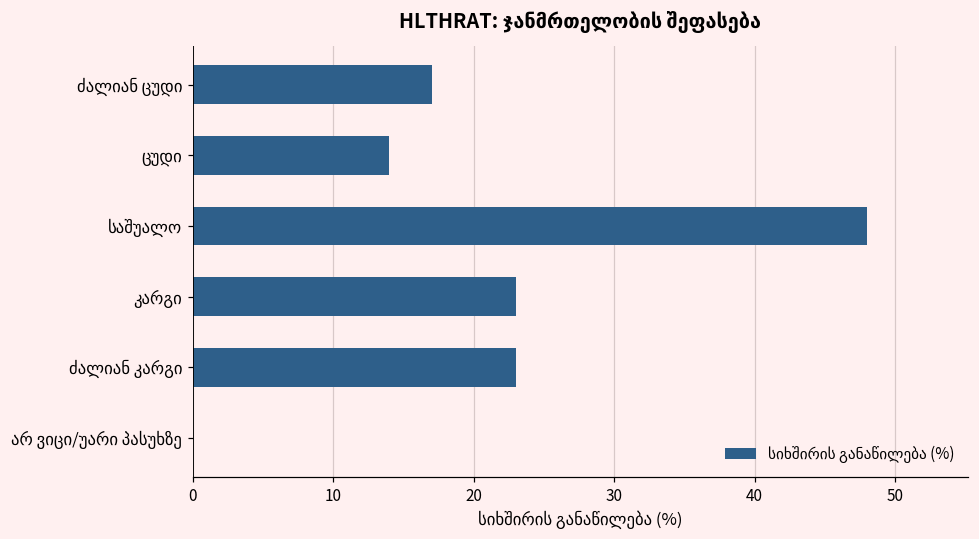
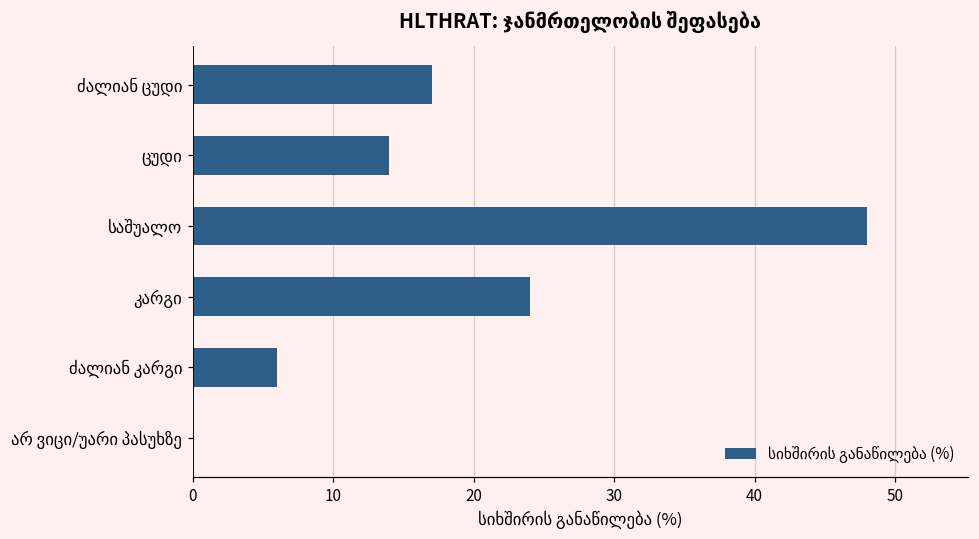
კარგი: 23 -> 24
ძალიან კარგი: 23 -> 6
